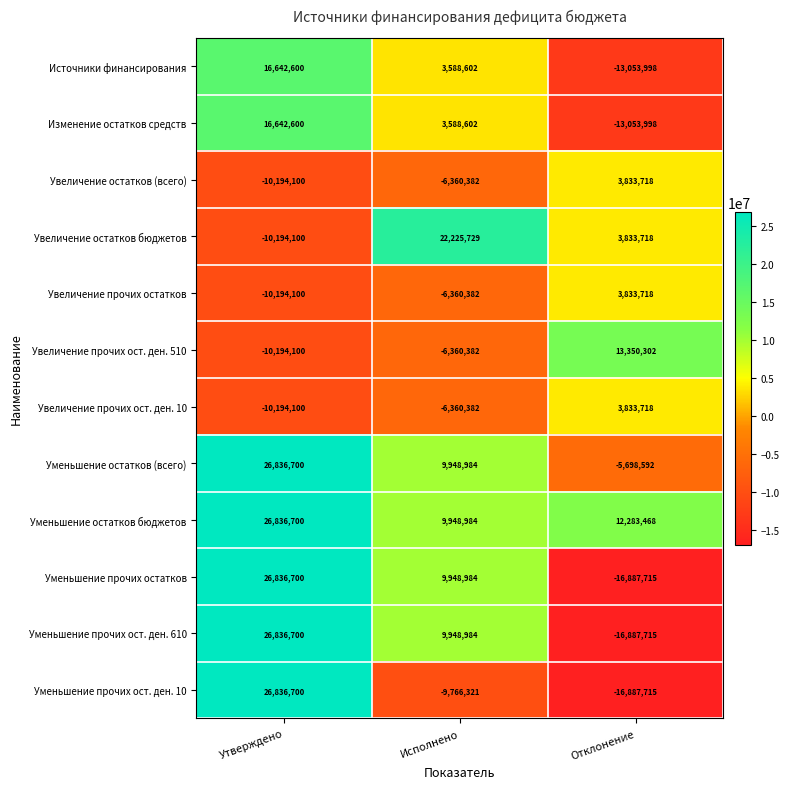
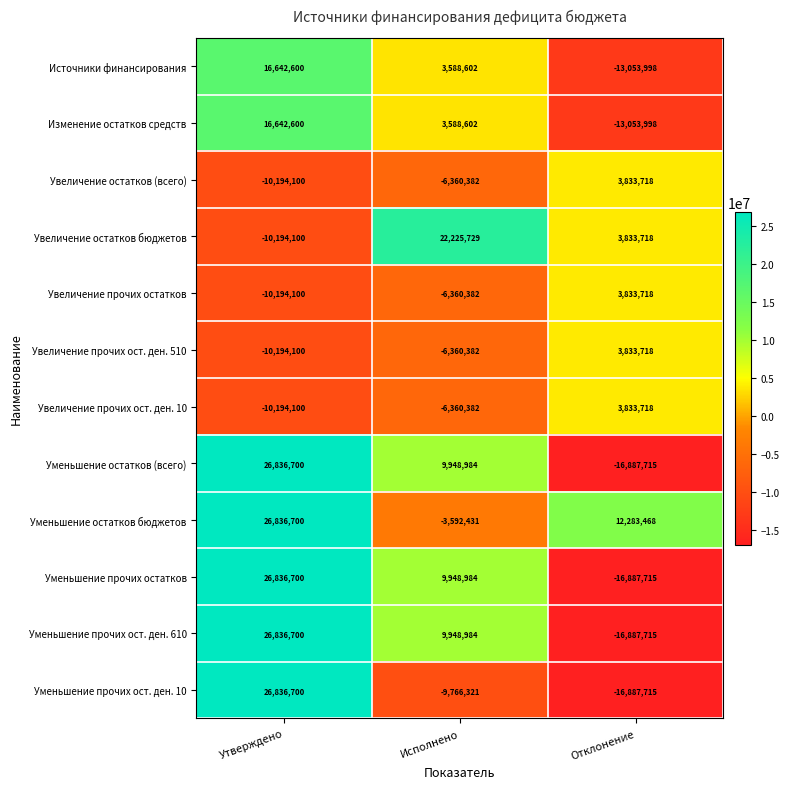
Увеличение прочих ост. ден. 510, Отклонение: 13,350,302 -> 3,833,718
Уменьшение остатков (всего), Отклонение: -5,698,592 -> -16,887,715
Уменьшение остатков бюджетов, Исполнено: 9,948,984 -> -3,592,431
